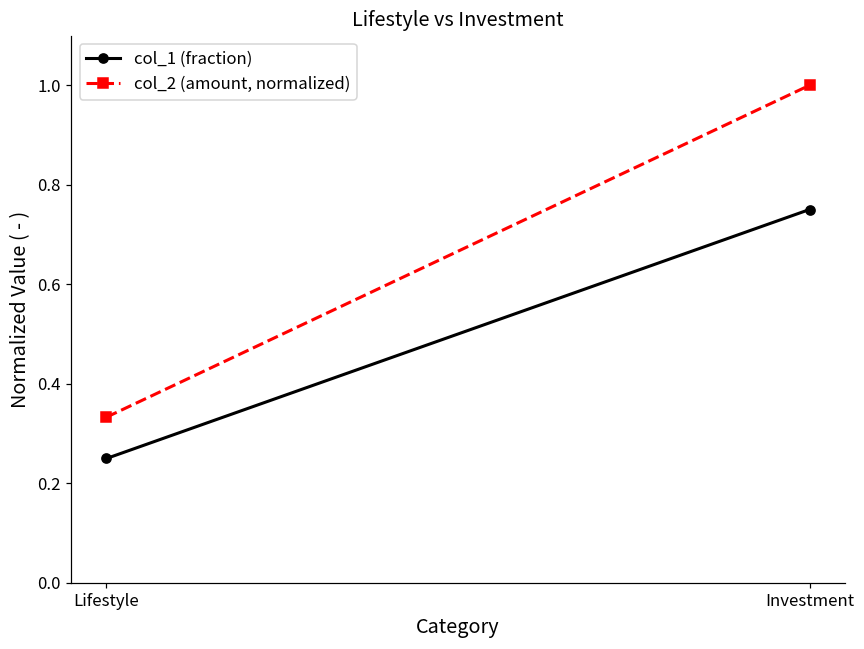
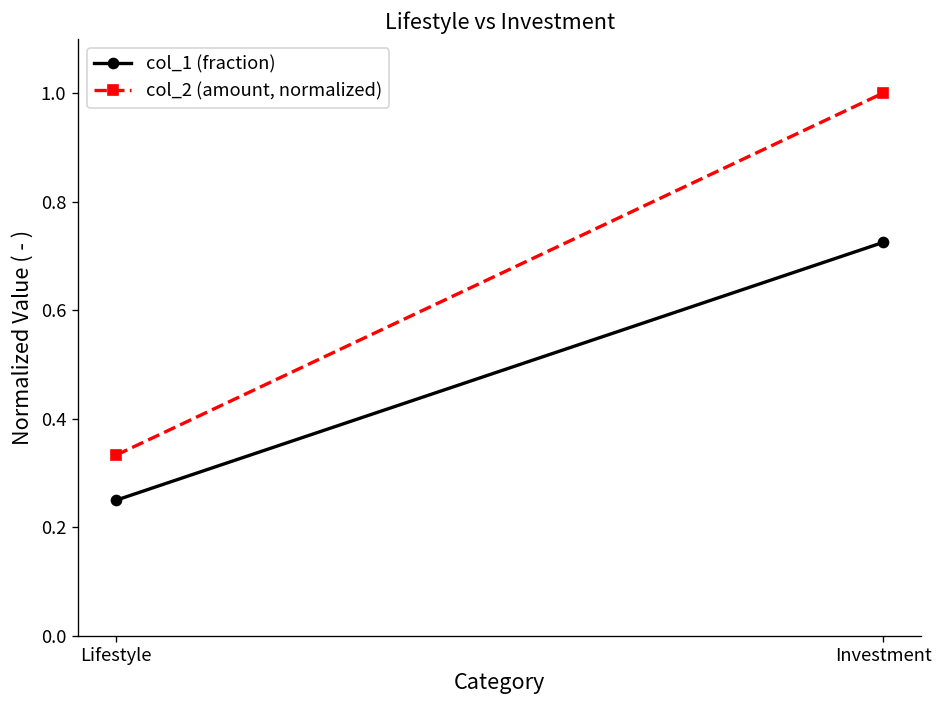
col_1 (fraction), Investment: 0.75 -> 0.72
